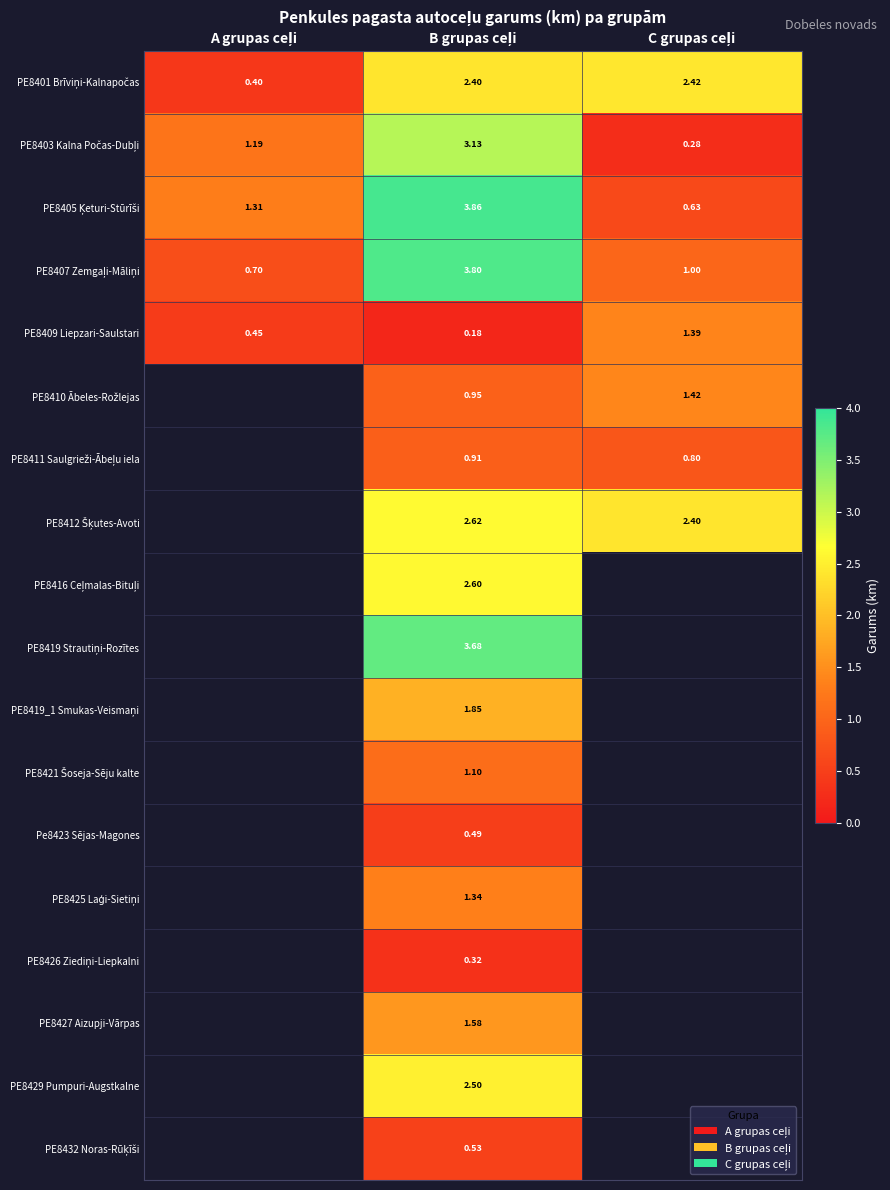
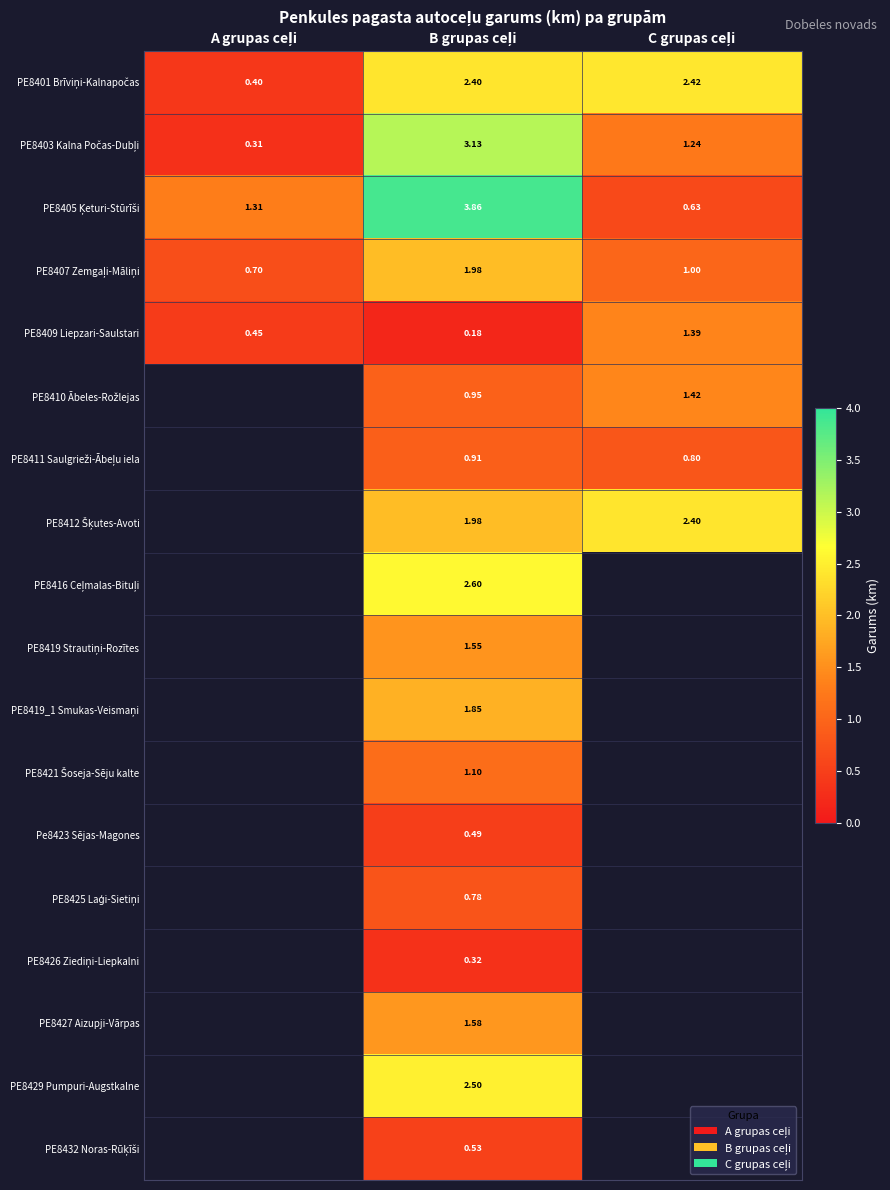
PE8403 Kalna Počas-Dubļi, A grupas ceļi: 1.19 -> 0.31
PE8403 Kalna Počas-Dubļi, C grupas ceļi: 0.28 -> 1.24
PE8407 Zemgaļi-Māliņi, B grupas ceļi: 3.80 -> 1.98
PE8412 Šķutes-Avoti, B grupas ceļi: 2.62 -> 1.98
PE8419 Strautiņi-Rozītes, B grupas ceļi: 3.68 -> 1.55
PE8425 Laģi-Sietiņi, B grupas ceļi: 1.34 -> 0.78
